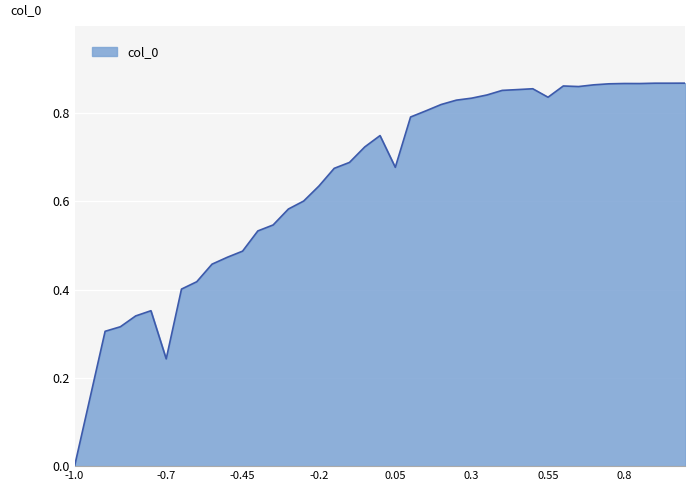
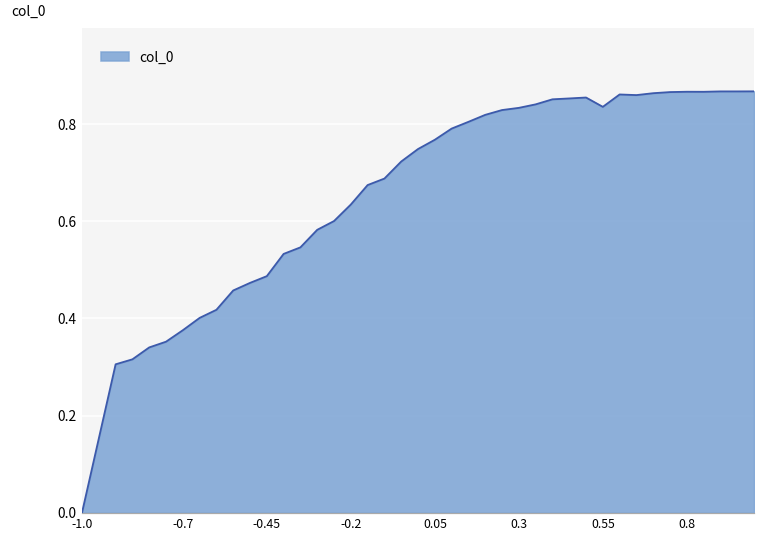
-0.7: 0.24 -> 0.38
0.05: 0.68 -> 0.77
